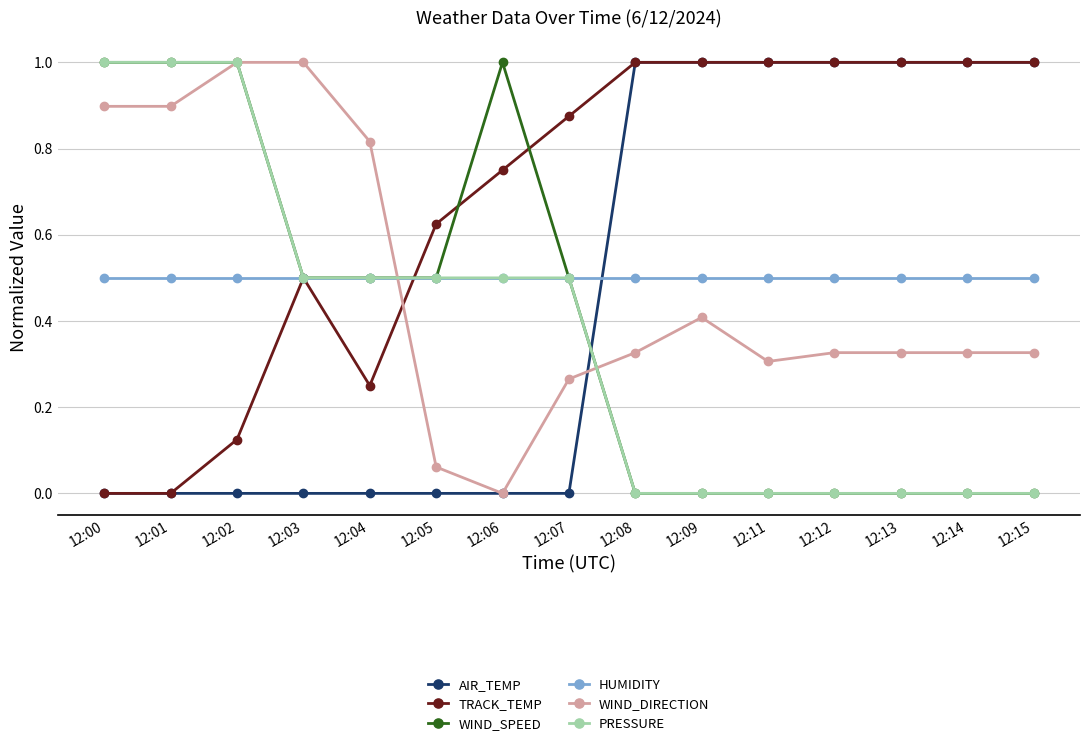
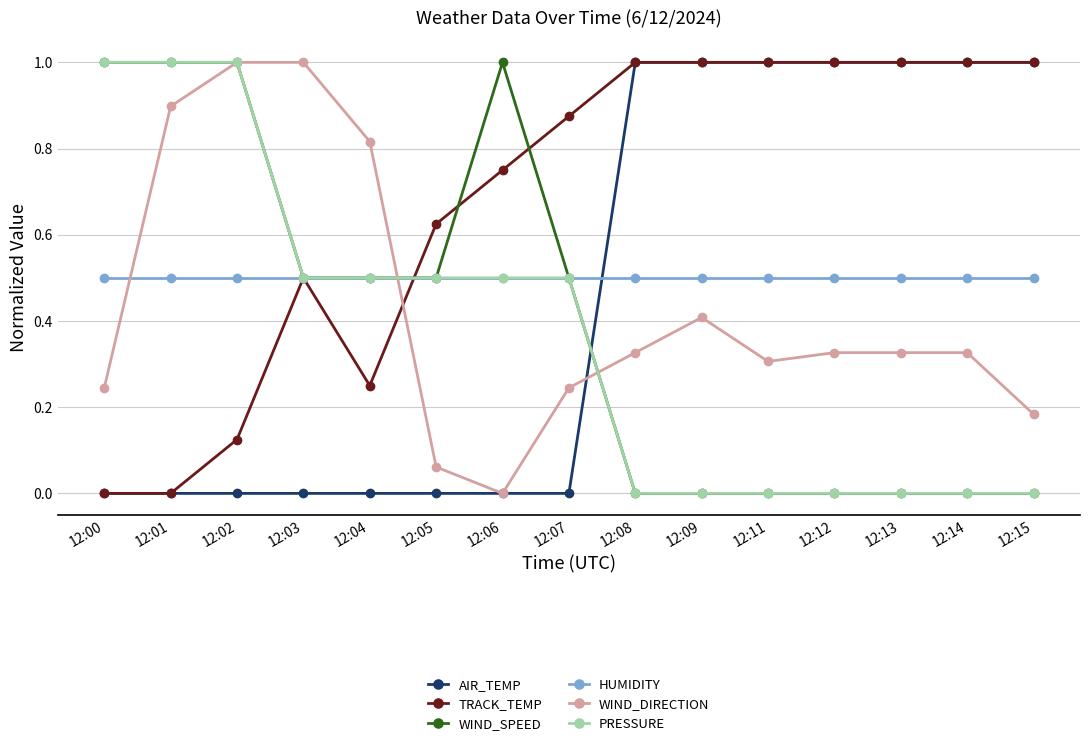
WIND_DIRECTION, 12:00: 0.90 -> 0.24
WIND_DIRECTION, 12:07: 0.27 -> 0.24
WIND_DIRECTION, 12:15: 0.33 -> 0.18
